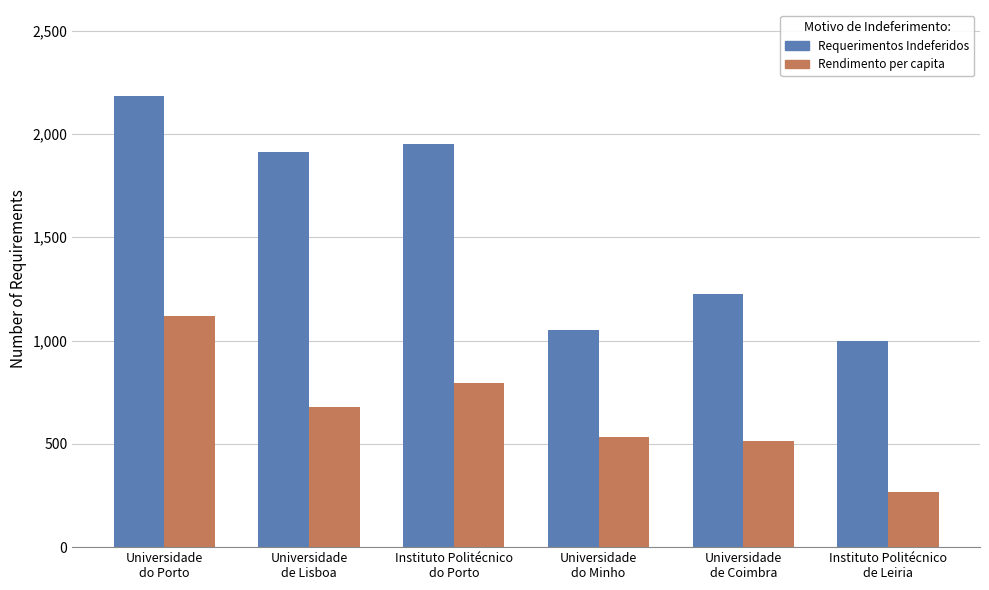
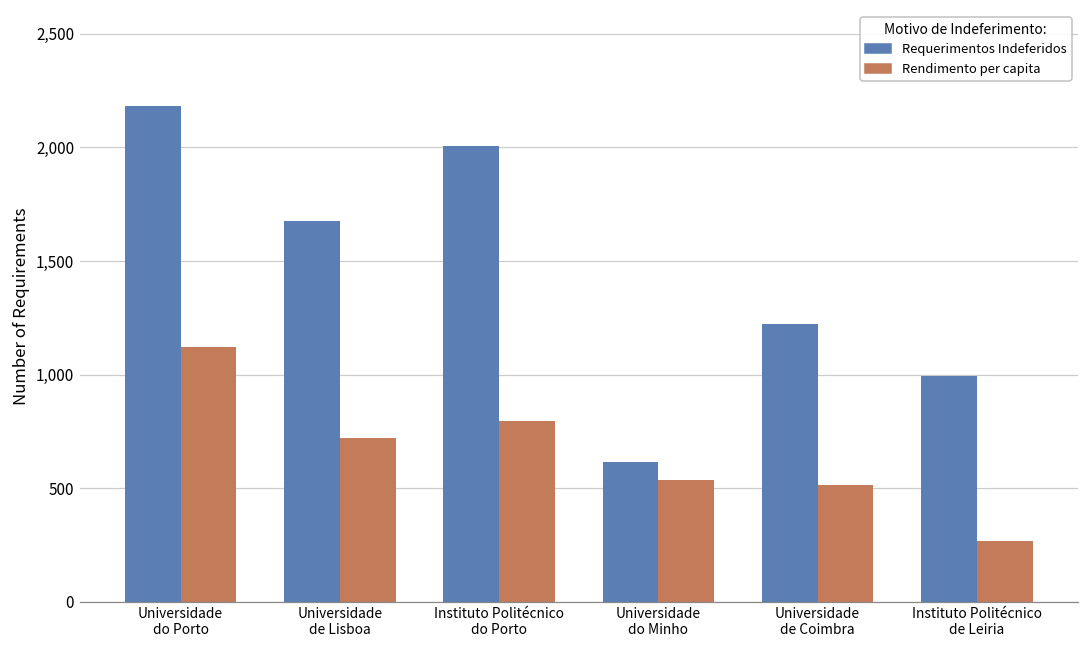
Requerimentos Indeferidos, Universidade de Lisboa: 1,910 -> 1,680
Rendimento per capita, Universidade de Lisboa: 680 -> 720
Requerimentos Indeferidos, Instituto Politécnico do Porto: 1,950 -> 2,010
Requerimentos Indeferidos, Universidade do Minho: 1,050 -> 620
